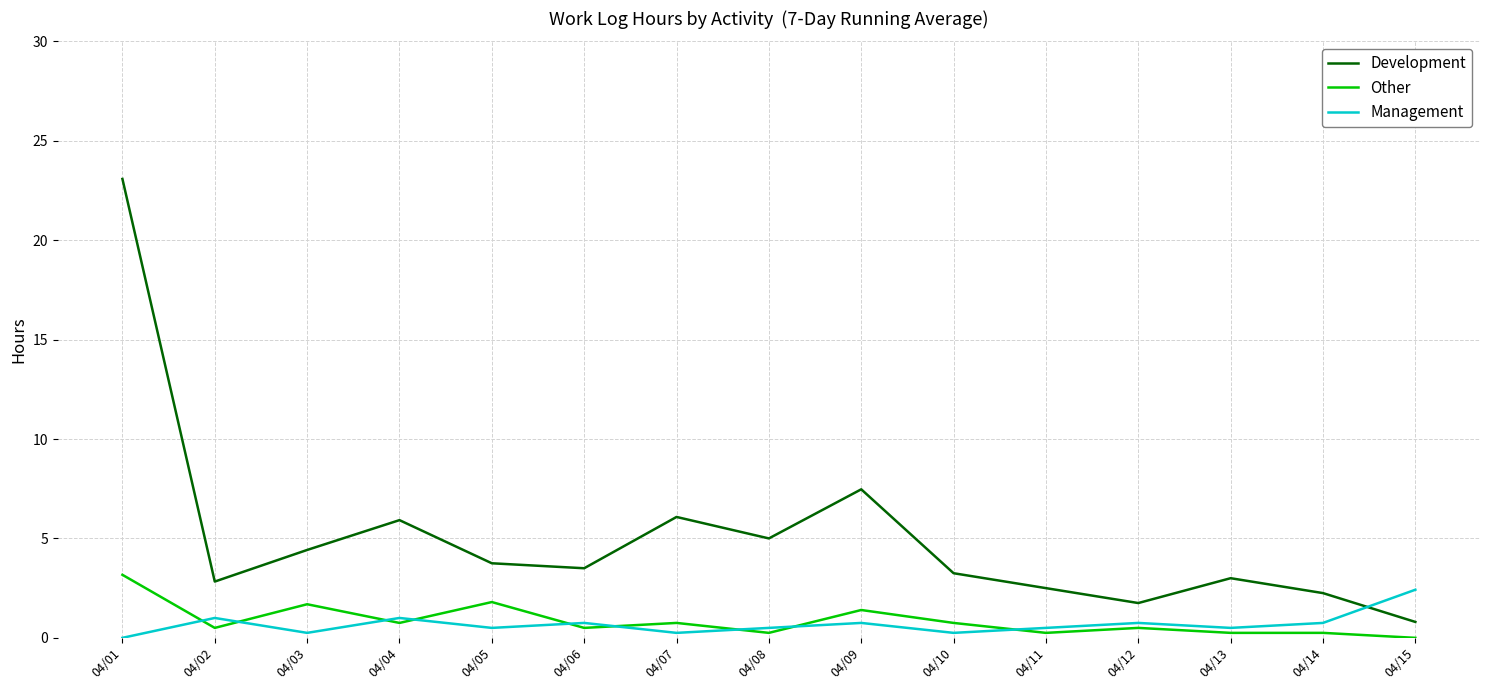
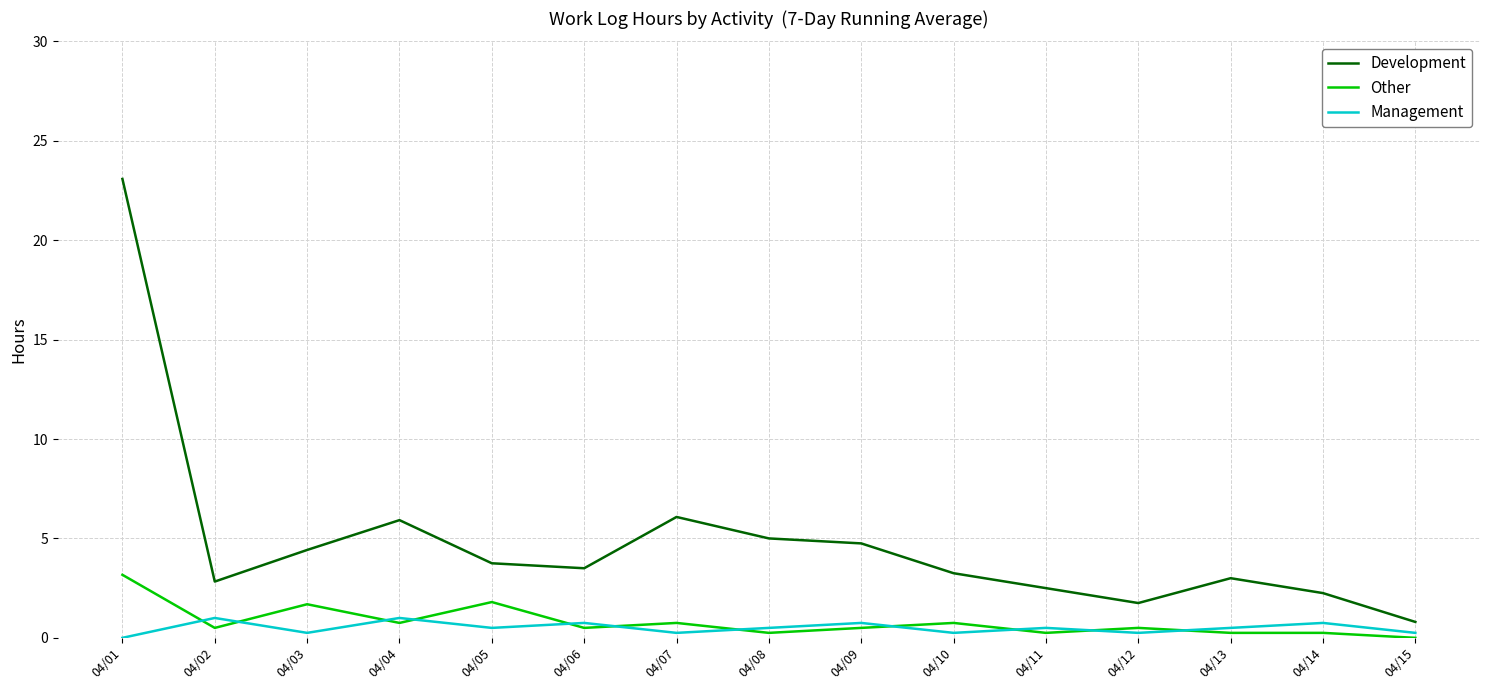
Development, 04/09: 7.5 -> 4.8
Other, 04/09: 1.4 -> 0.5
Management, 04/12: 0.8 -> 0.3
Management, 04/15: 2.4 -> 0.3
